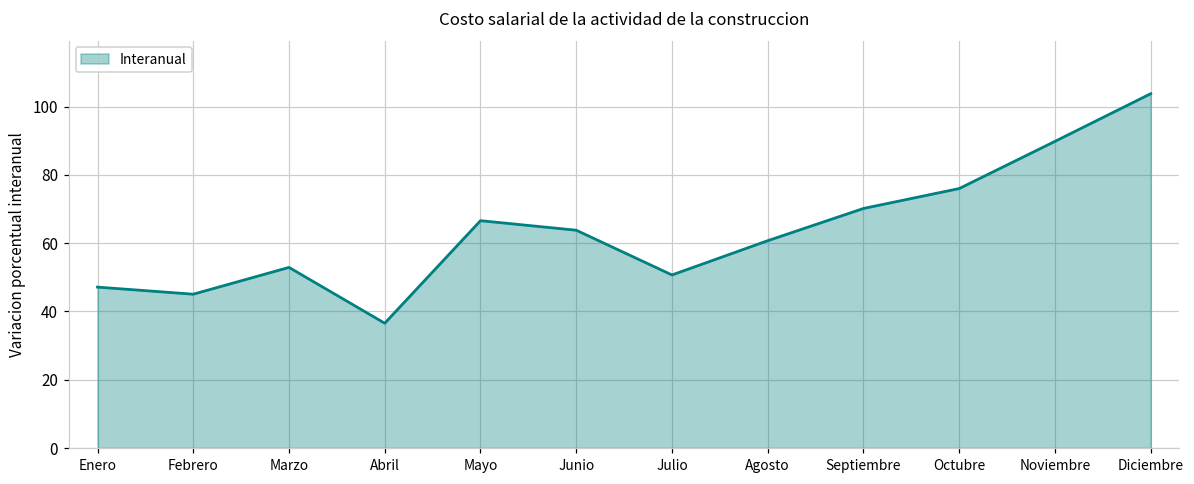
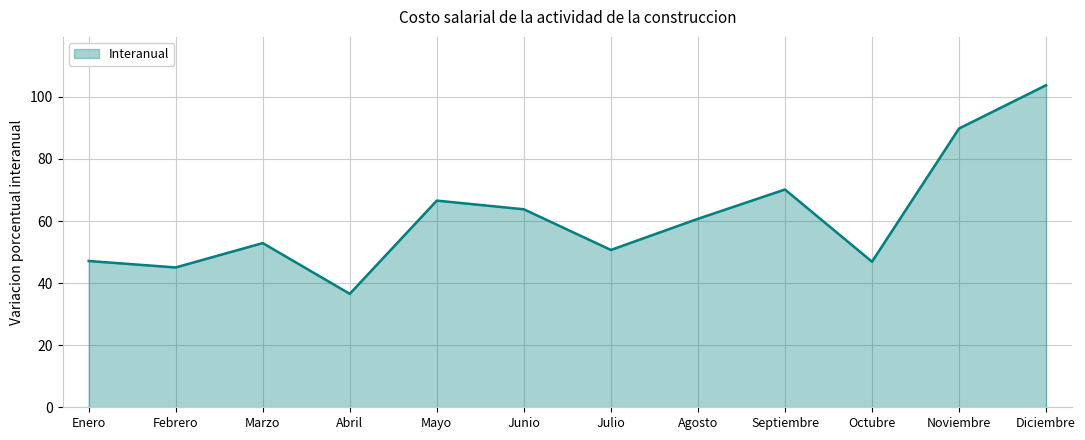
Octubre: 76 -> 47
